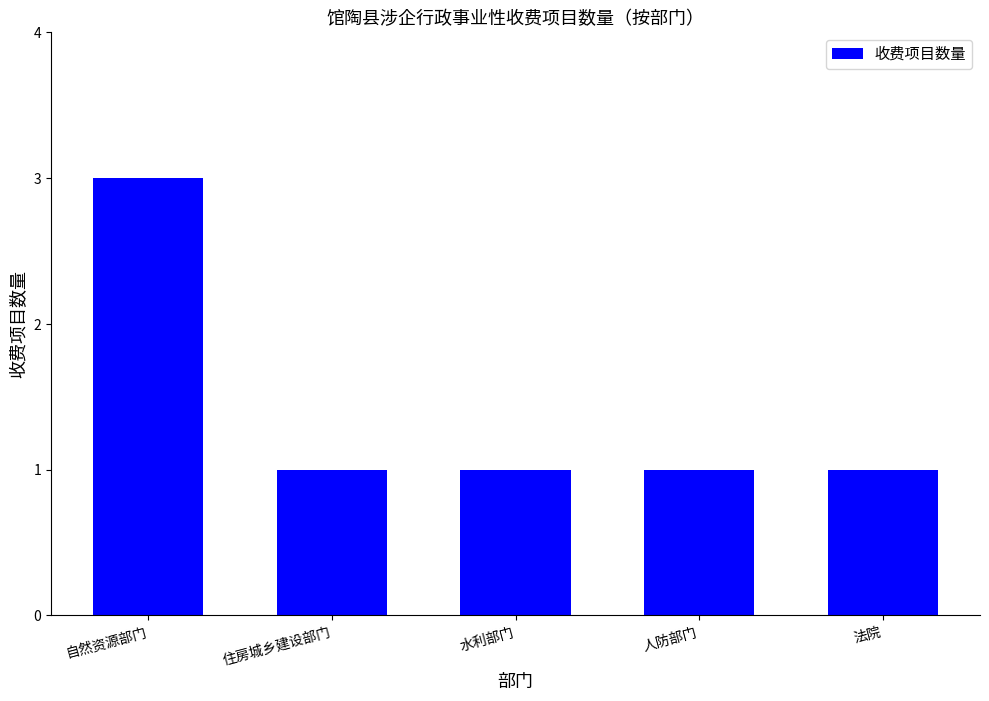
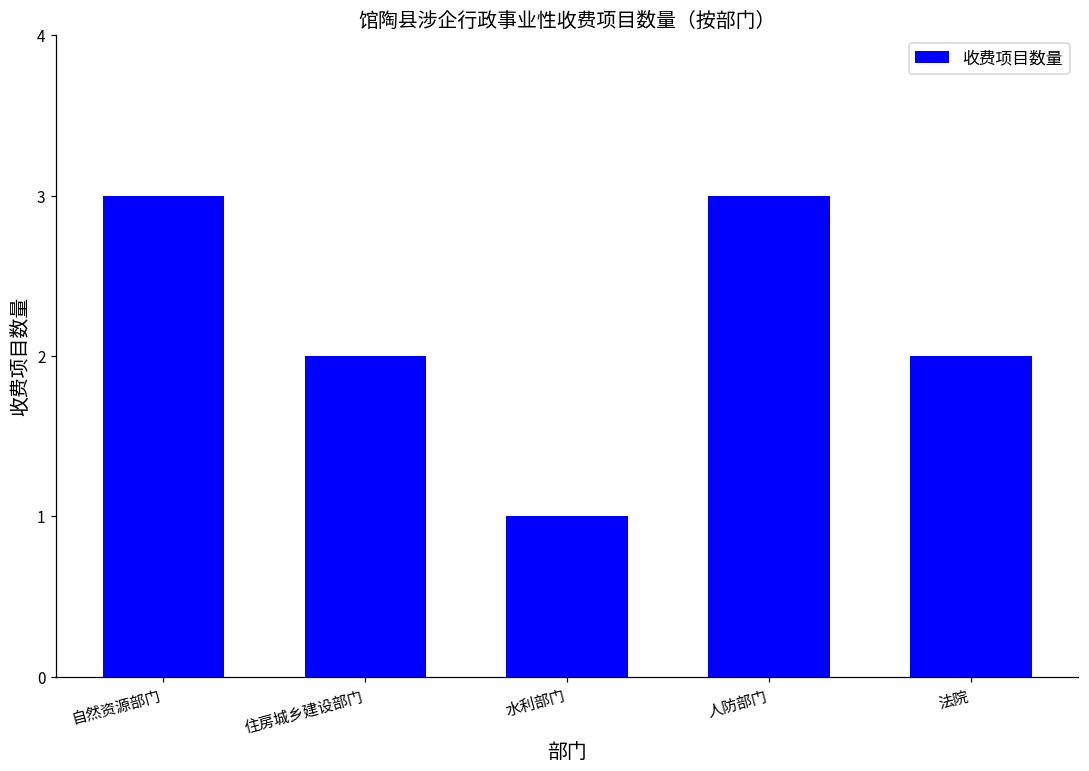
住房城乡建设部门: 1 -> 2
人防部门: 1 -> 3
法院: 1 -> 2
